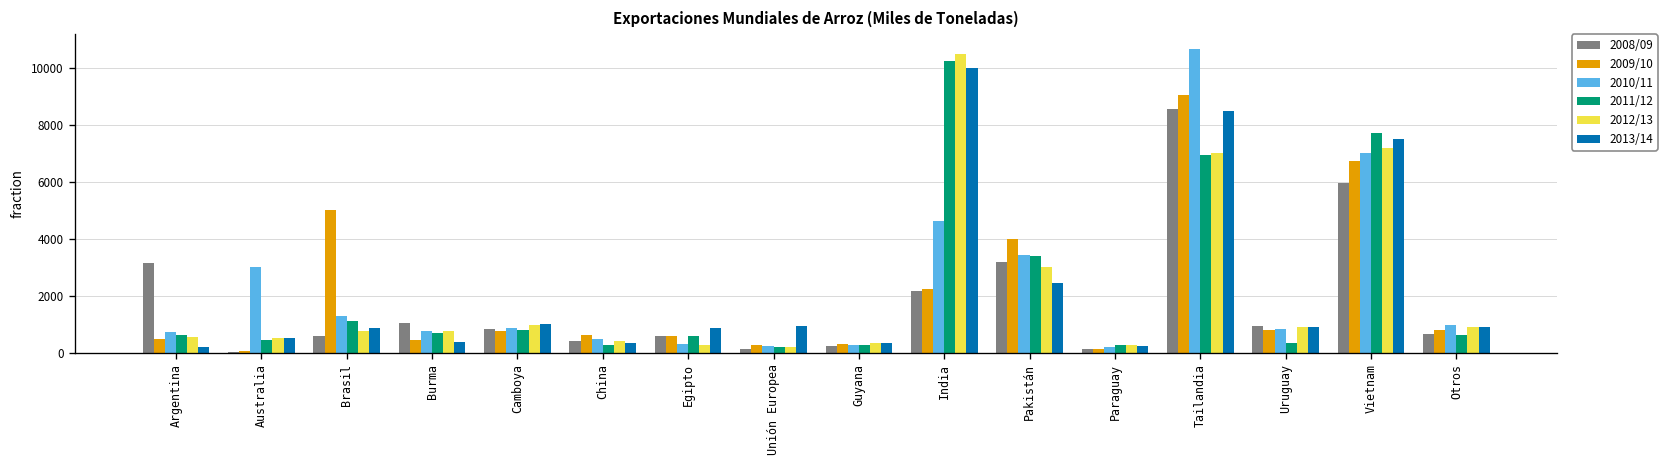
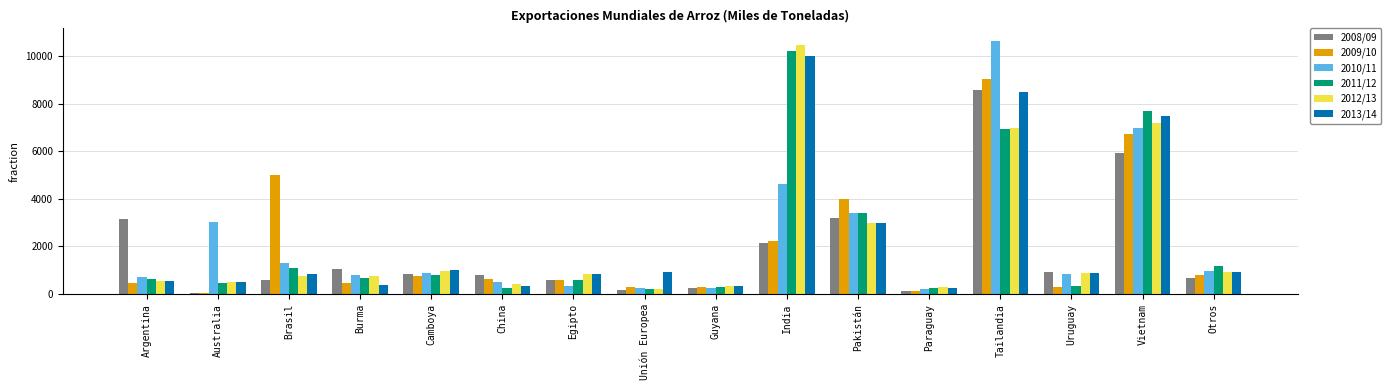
2013/14, Argentina: 200 -> 600
2008/09, China: 400 -> 800
2012/13, Egipto: 300 -> 900
2013/14, Pakistán: 2400 -> 3000
2009/10, Uruguay: 800 -> 300
2011/12, Otros: 600 -> 1200
